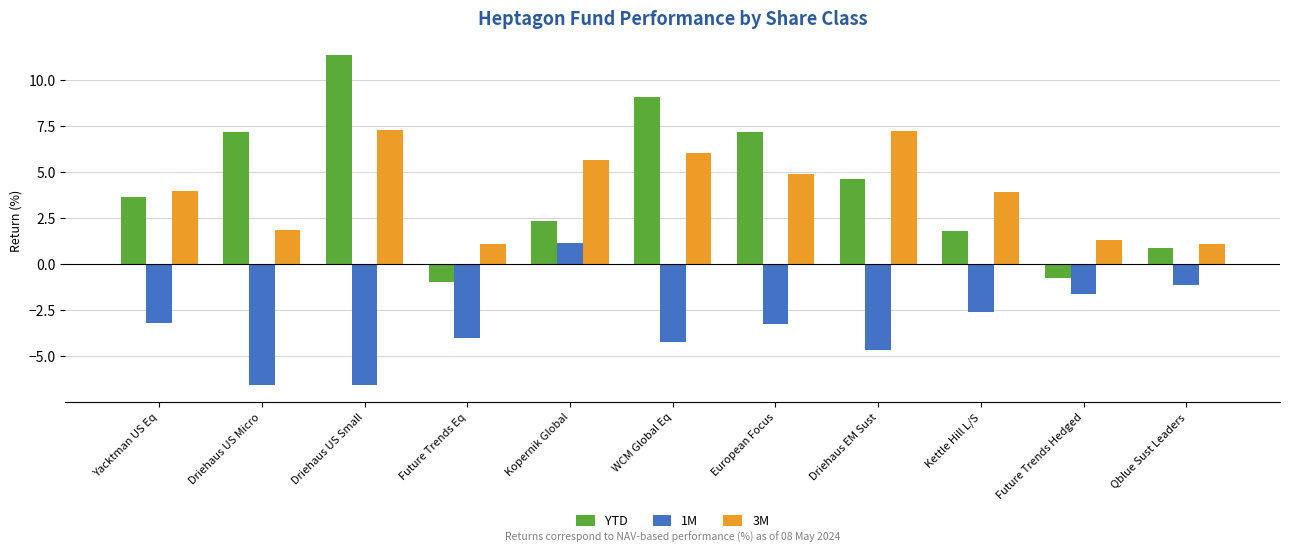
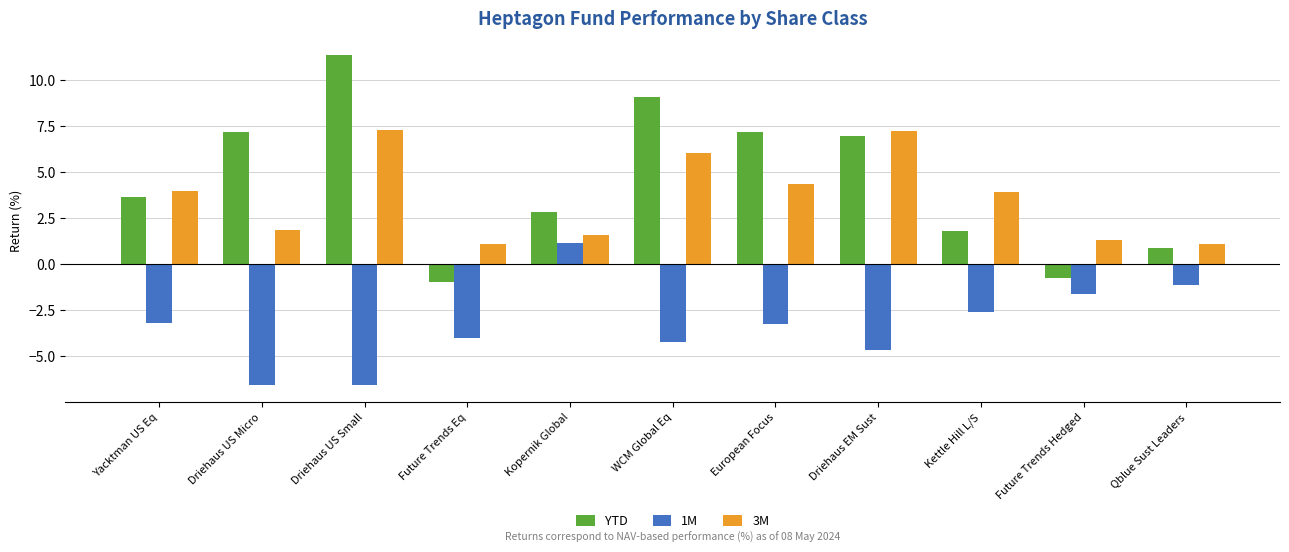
YTD, Kopernik Global: 2.4 -> 2.8
3M, Kopernik Global: 5.6 -> 1.6
3M, European Focus: 4.9 -> 4.3
YTD, Driehaus EM Sust: 4.6 -> 6.9
